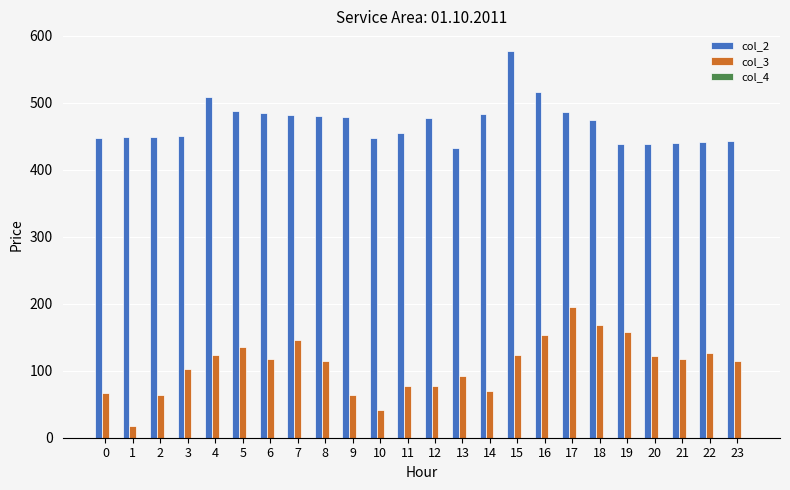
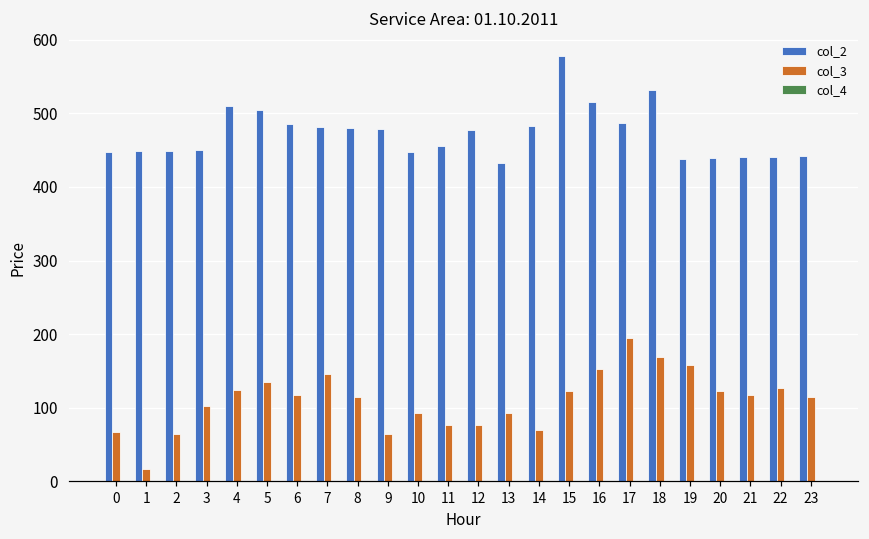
col_2, 5: 490 -> 500
col_3, 10: 40 -> 90
col_2, 18: 480 -> 530
